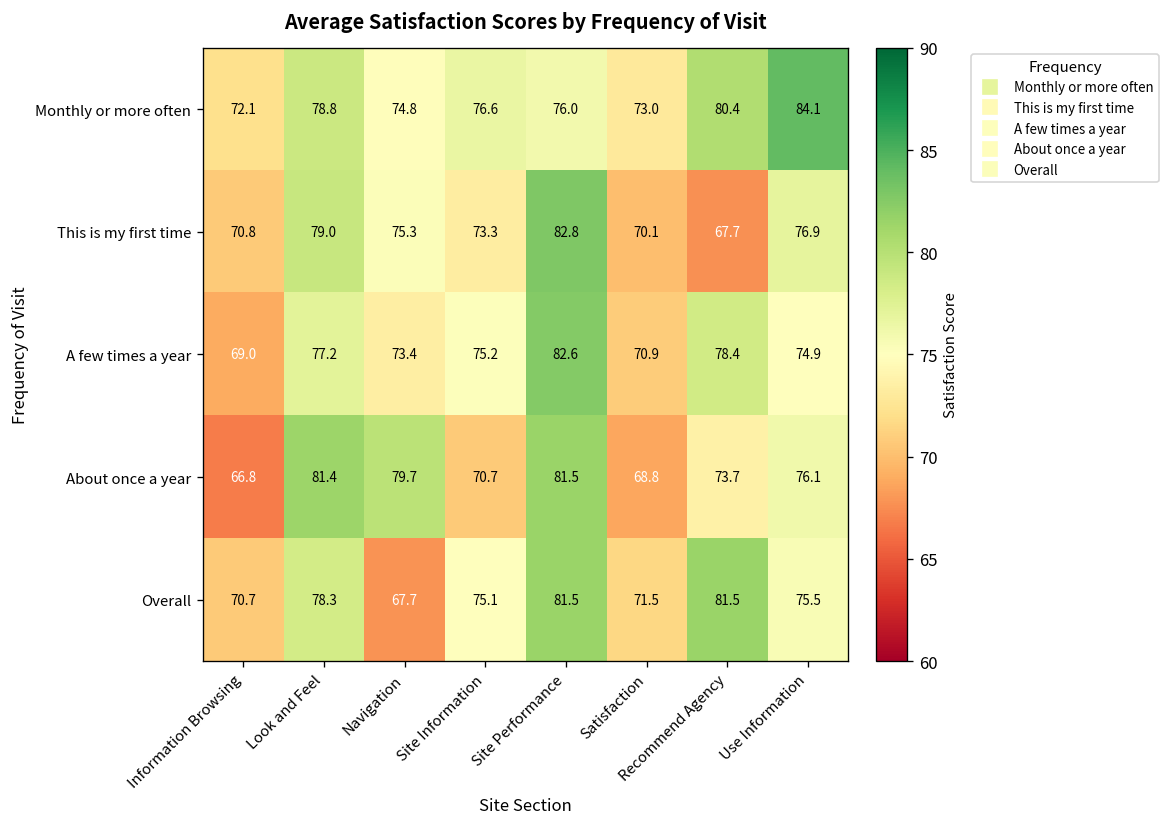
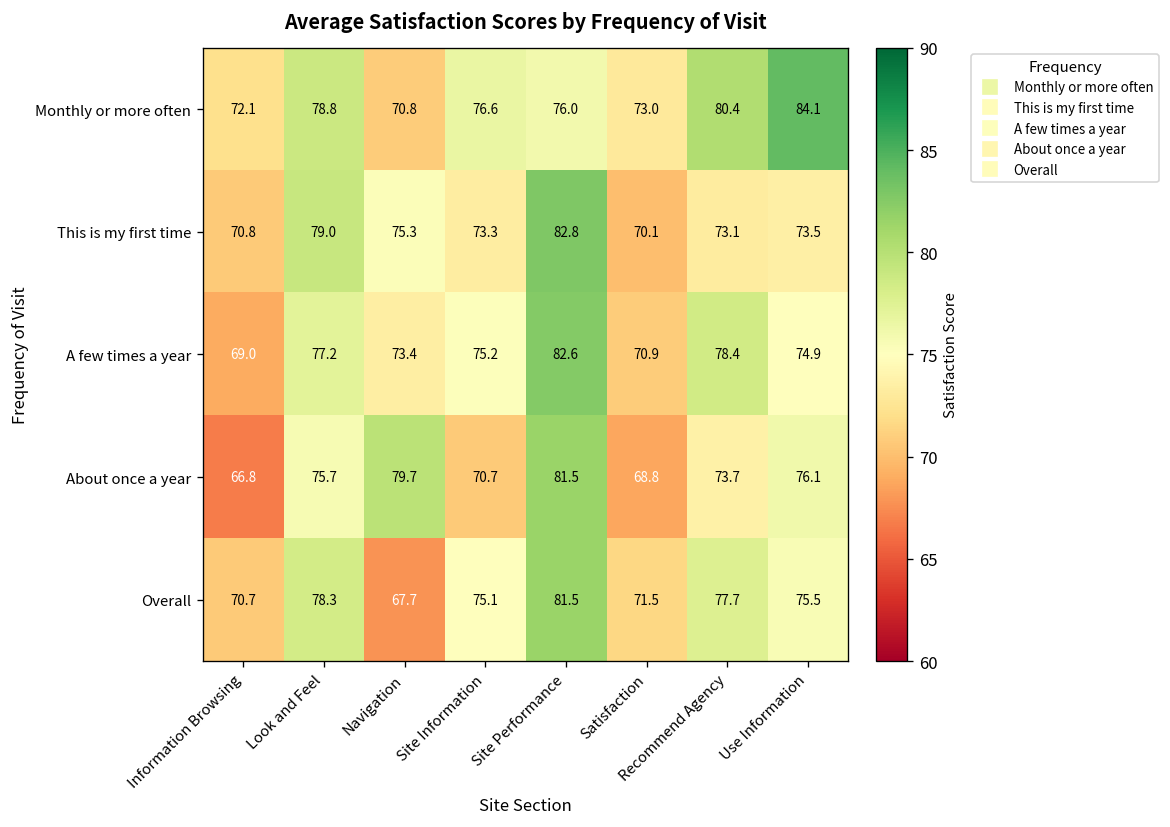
Monthly or more often, Navigation: 74.8 -> 70.8
This is my first time, Recommend Agency: 67.7 -> 73.1
This is my first time, Use Information: 76.9 -> 73.5
About once a year, Look and Feel: 81.4 -> 75.7
Overall, Recommend Agency: 81.5 -> 77.7
